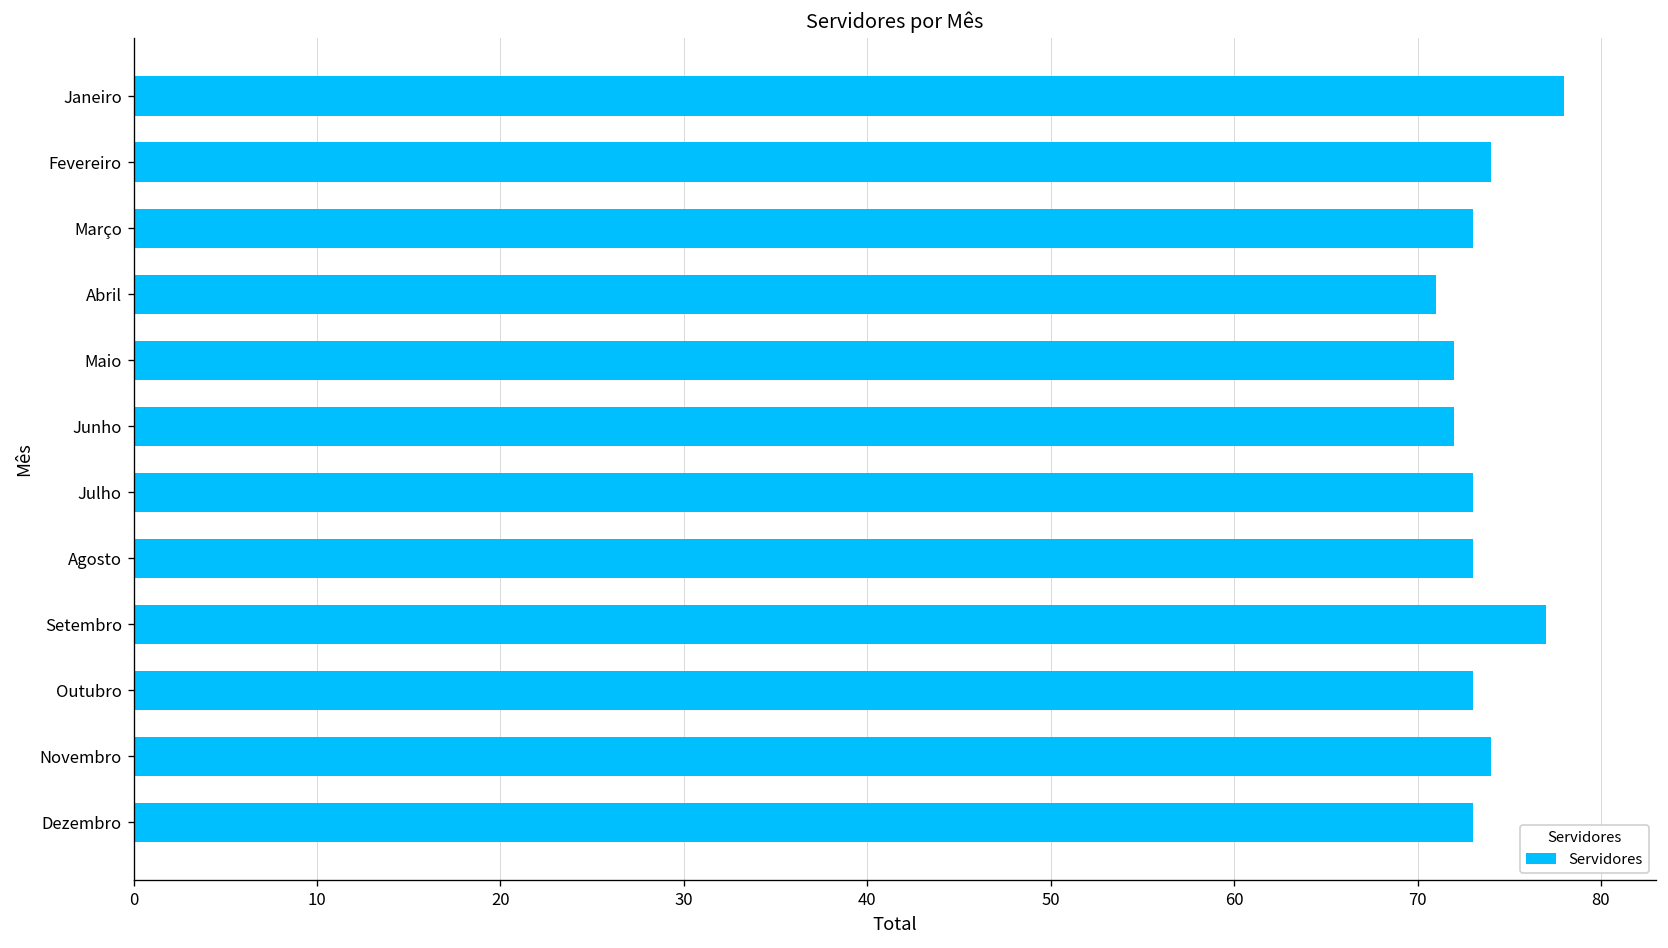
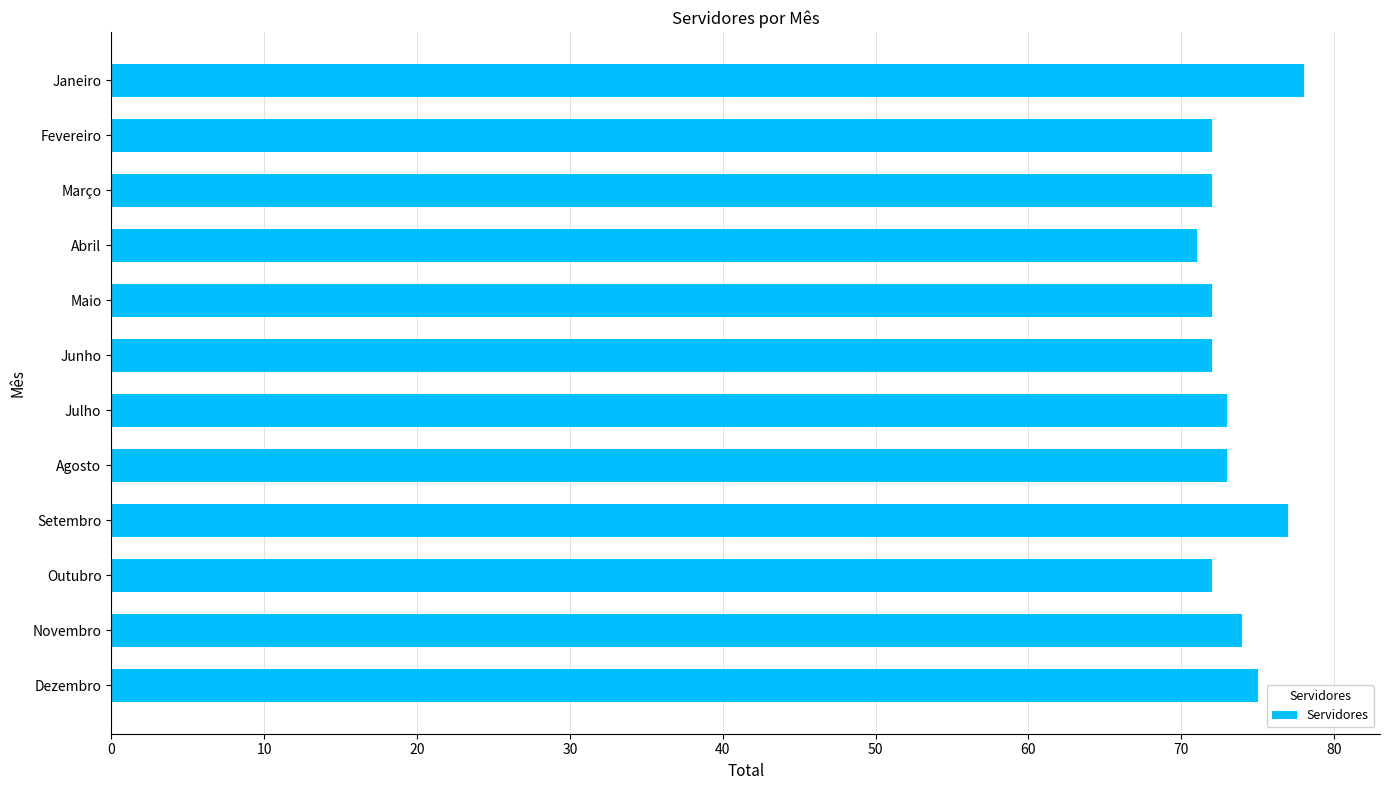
Fevereiro: 74 -> 72
Março: 73 -> 72
Outubro: 73 -> 72
Dezembro: 73 -> 75
